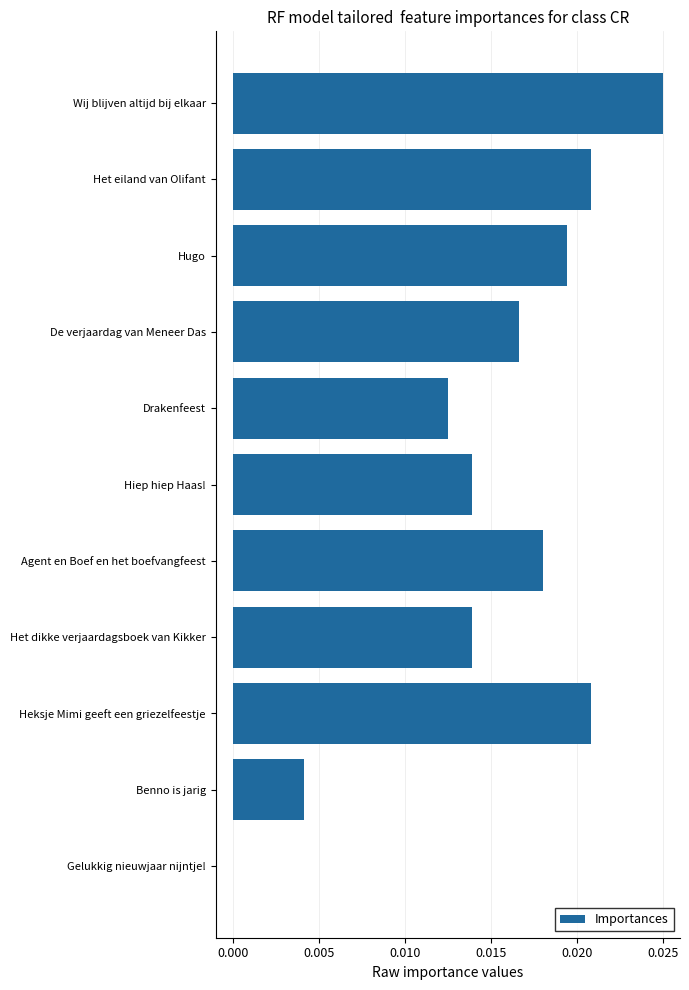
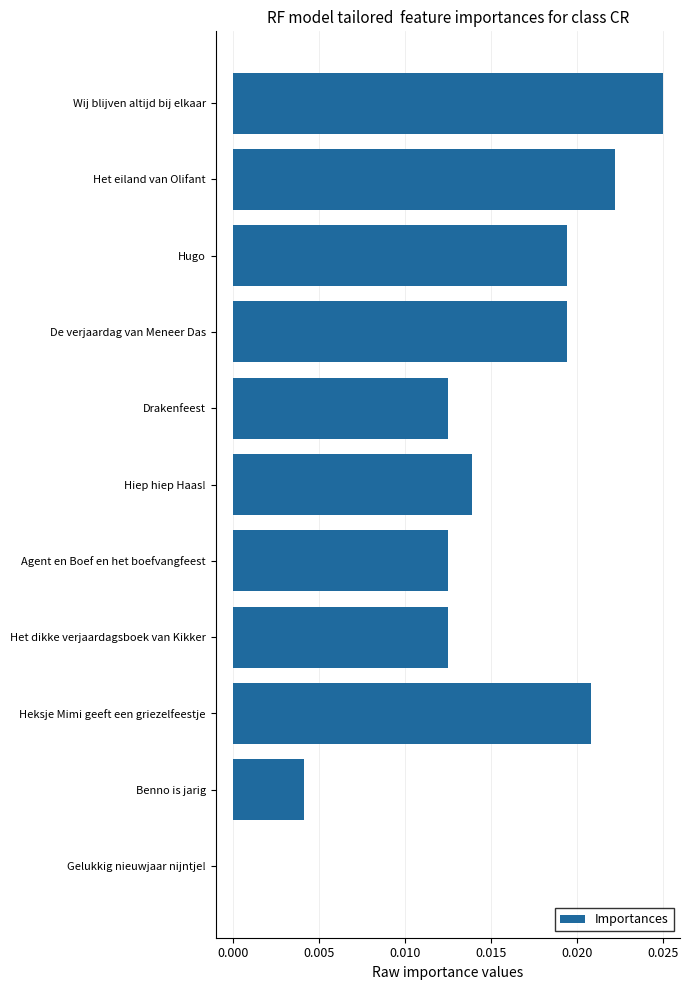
Het eiland van Olifant: 0.0208 -> 0.0222
De verjaardag van Meneer Das: 0.0167 -> 0.0194
Agent en Boef en het boefvangfeest: 0.0181 -> 0.0125
Het dikke verjaardagsboek van Kikker: 0.0139 -> 0.0125
